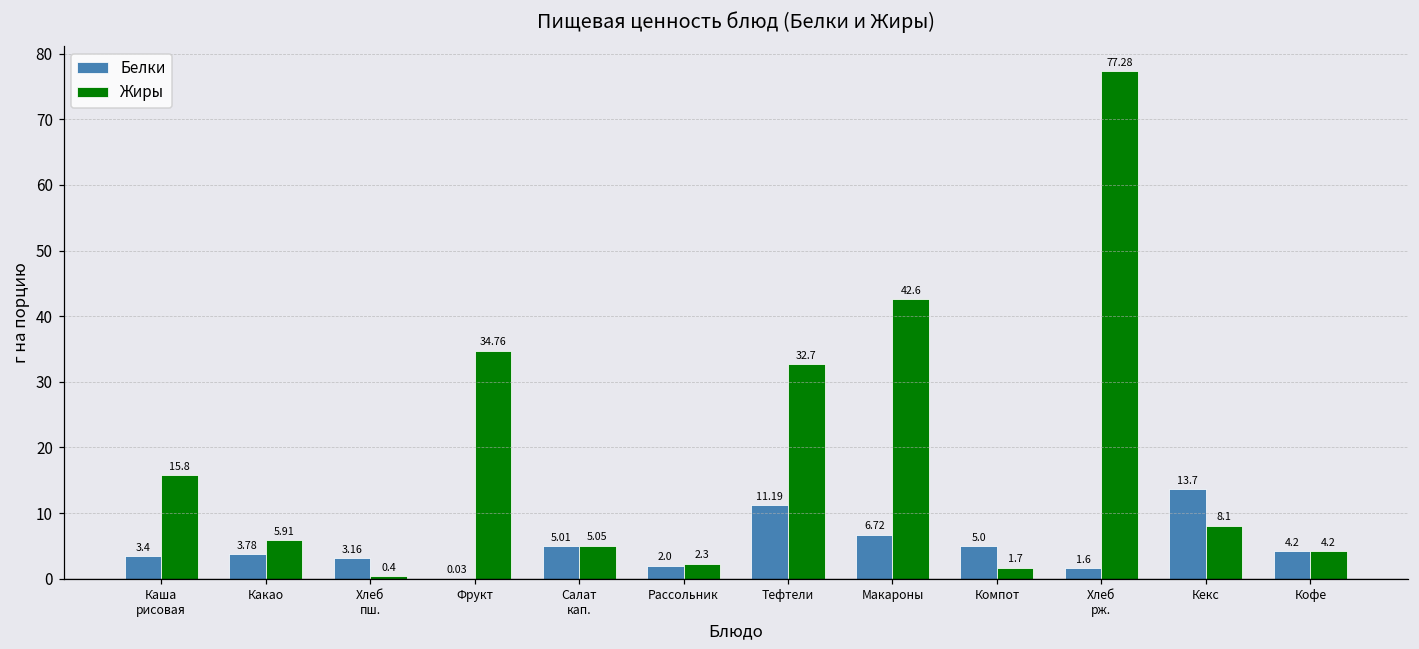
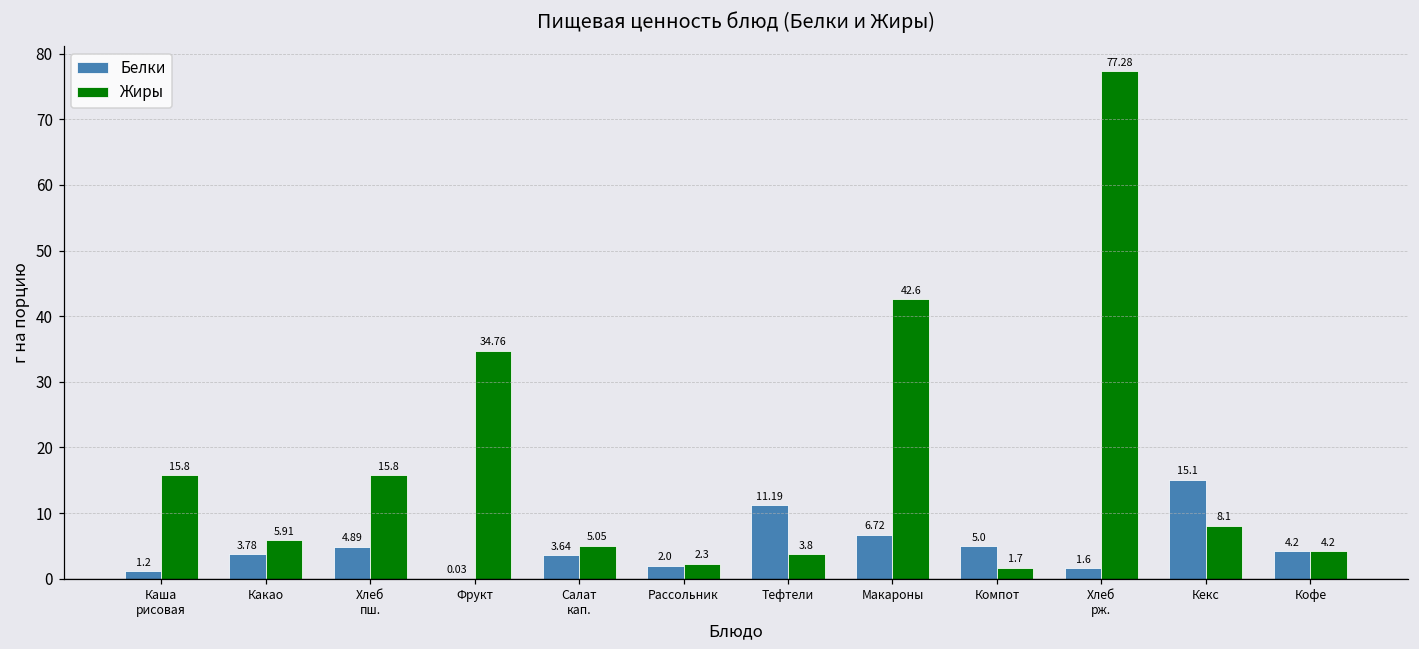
Белки, Каша рисовая: 3.4 -> 1.2
Белки, Хлеб пш.: 3.16 -> 4.89
Жиры, Хлеб пш.: 0.4 -> 15.8
Белки, Салат кап.: 5.01 -> 3.64
Жиры, Тефтели: 32.7 -> 3.8
Белки, Кекс: 13.7 -> 15.1
